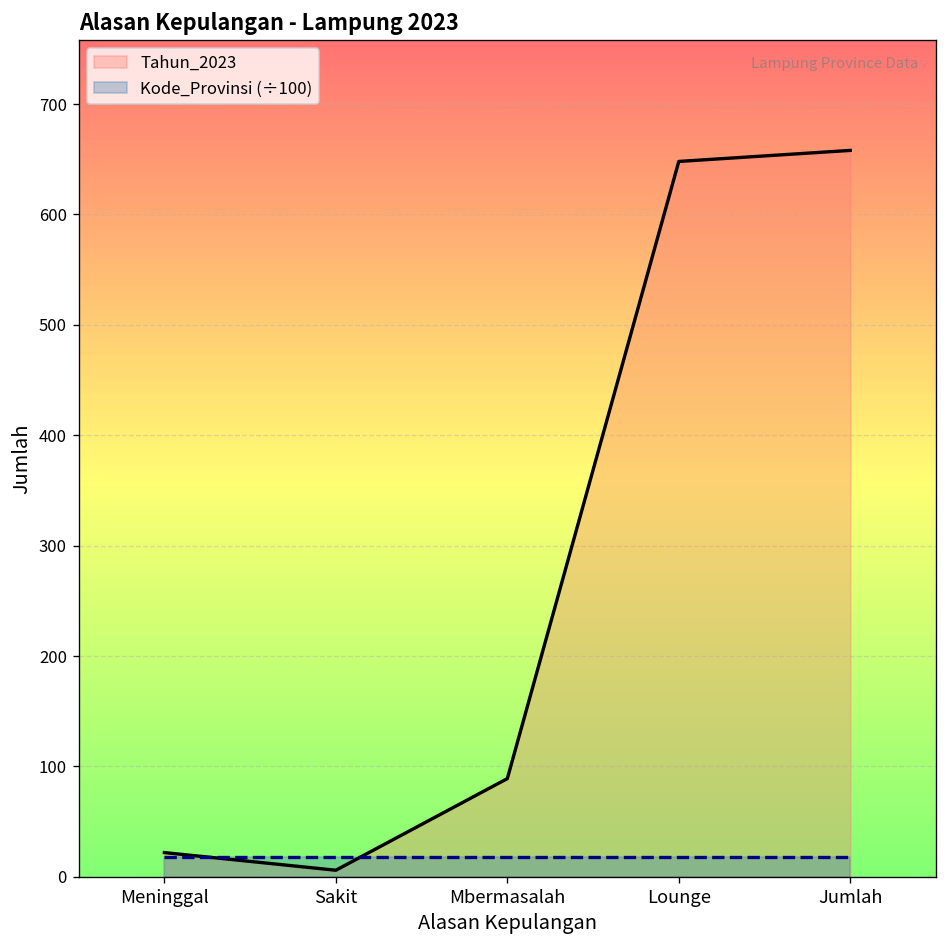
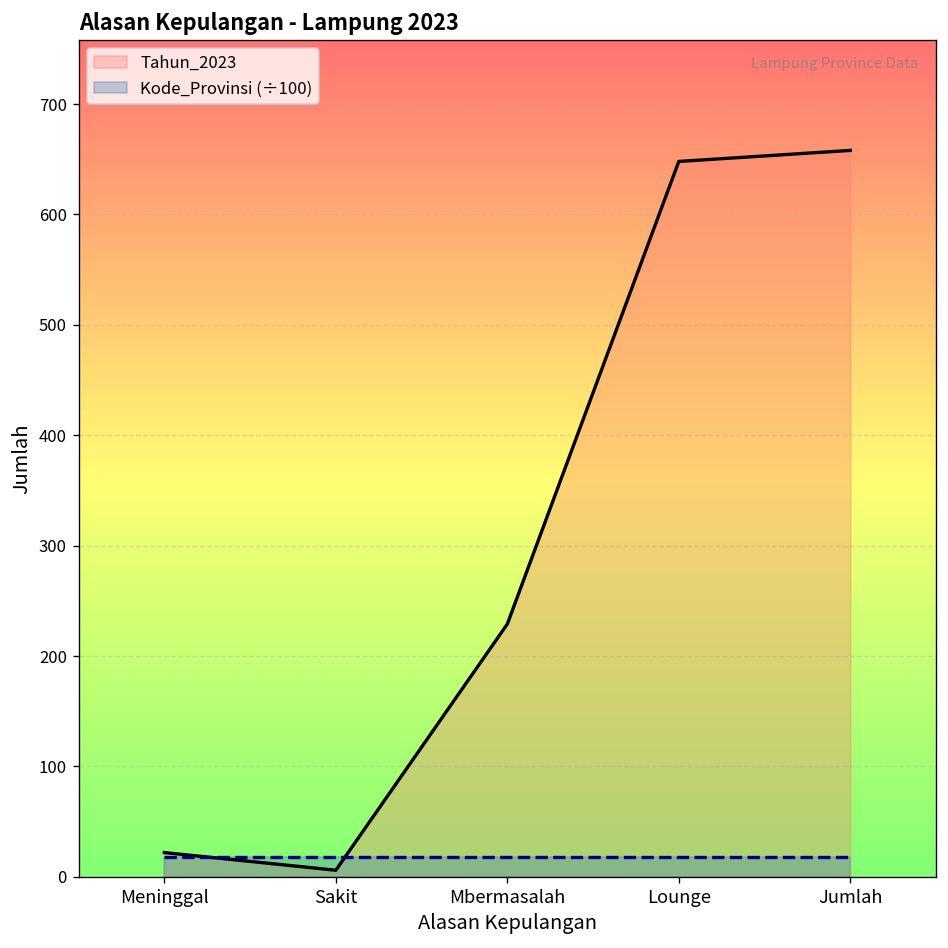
Tahun_2023, Mbermasalah: 90 -> 230
